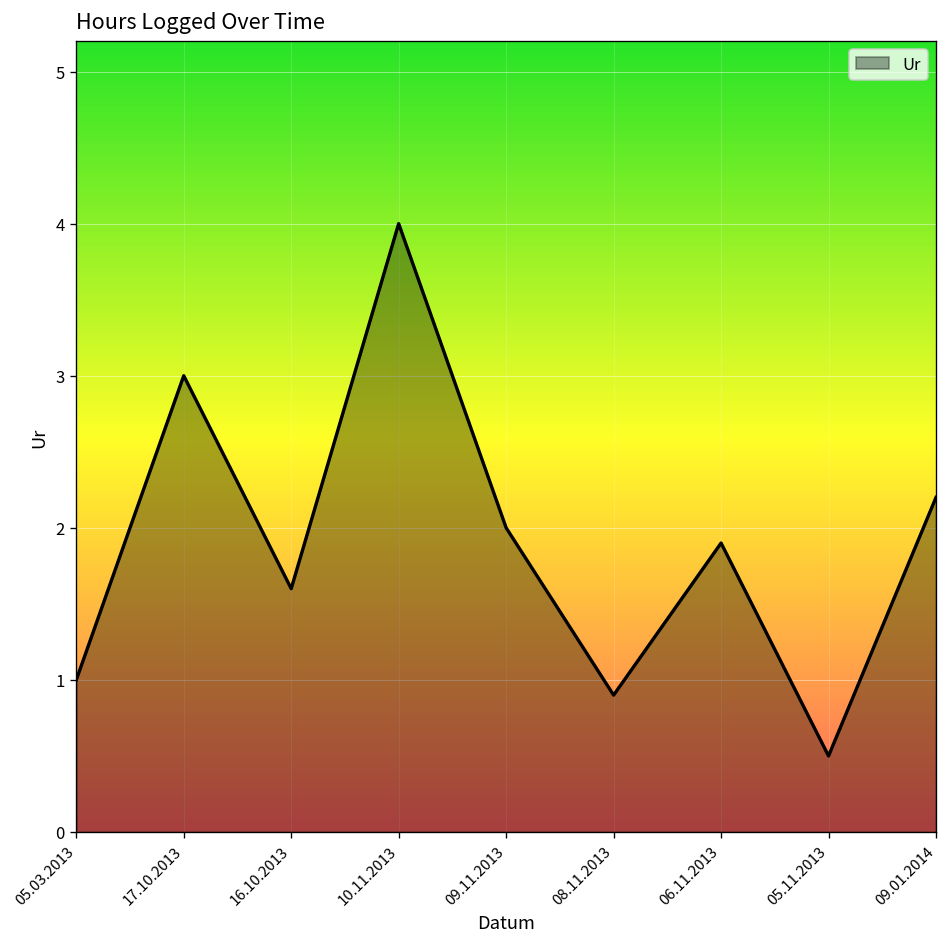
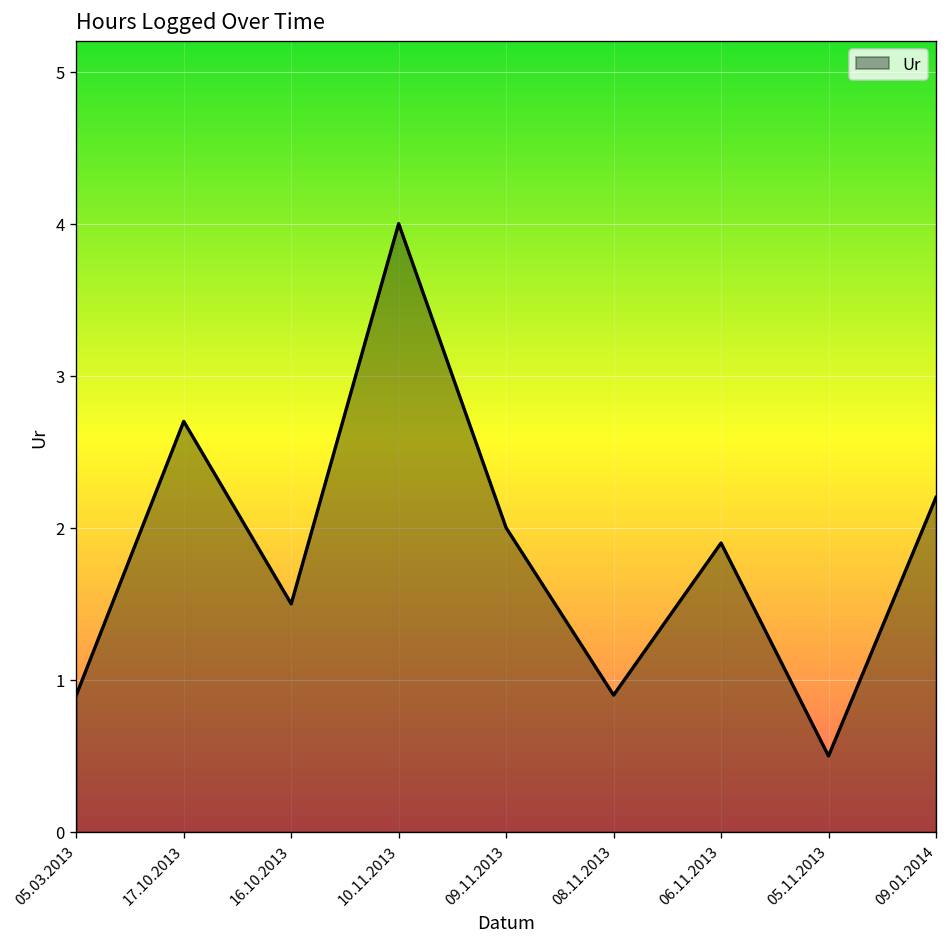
05.03.2013: 1.0 -> 0.9
17.10.2013: 3.0 -> 2.7
16.10.2013: 1.6 -> 1.5
